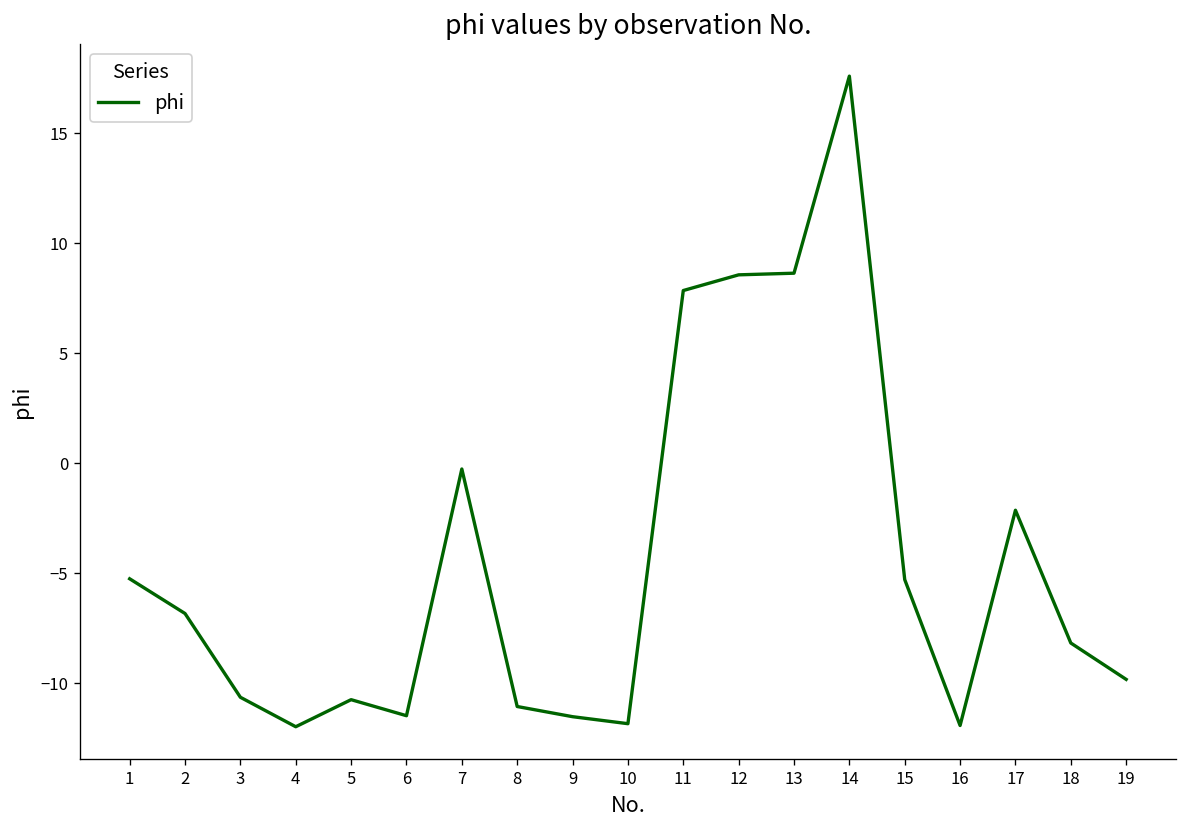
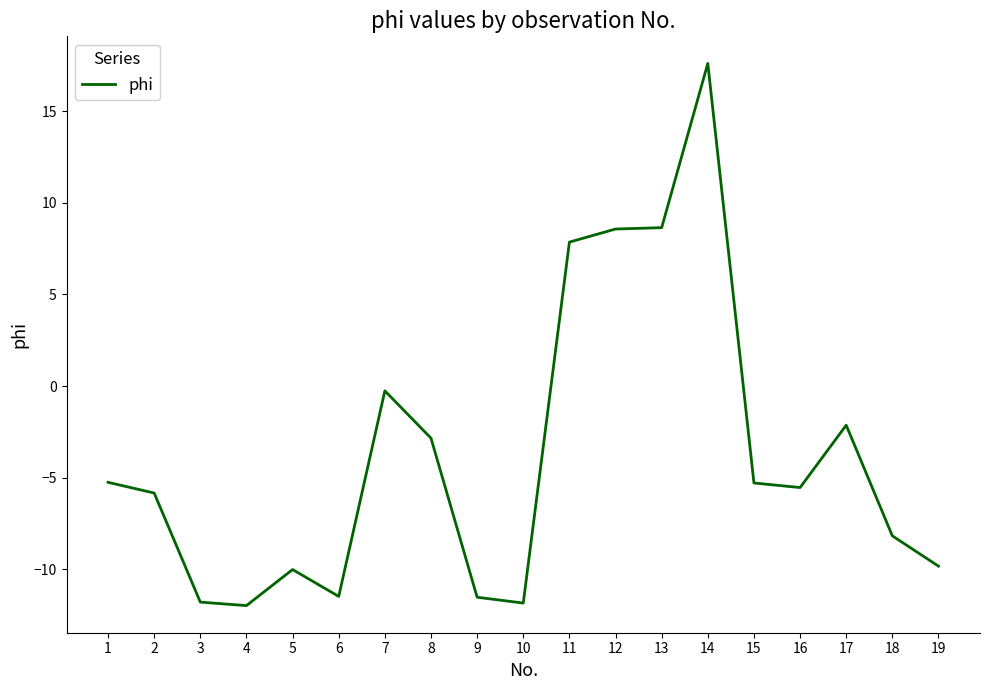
2: -6.8 -> -5.8
3: -10.6 -> -11.8
5: -10.7 -> -10.0
8: -11.1 -> -2.8
16: -11.9 -> -5.5
